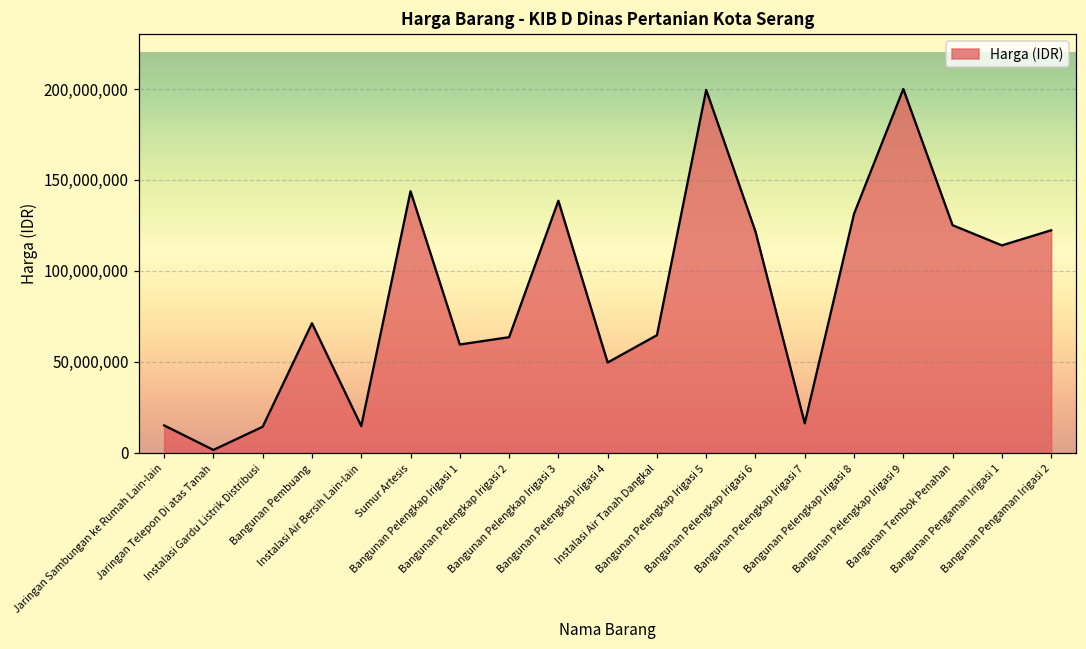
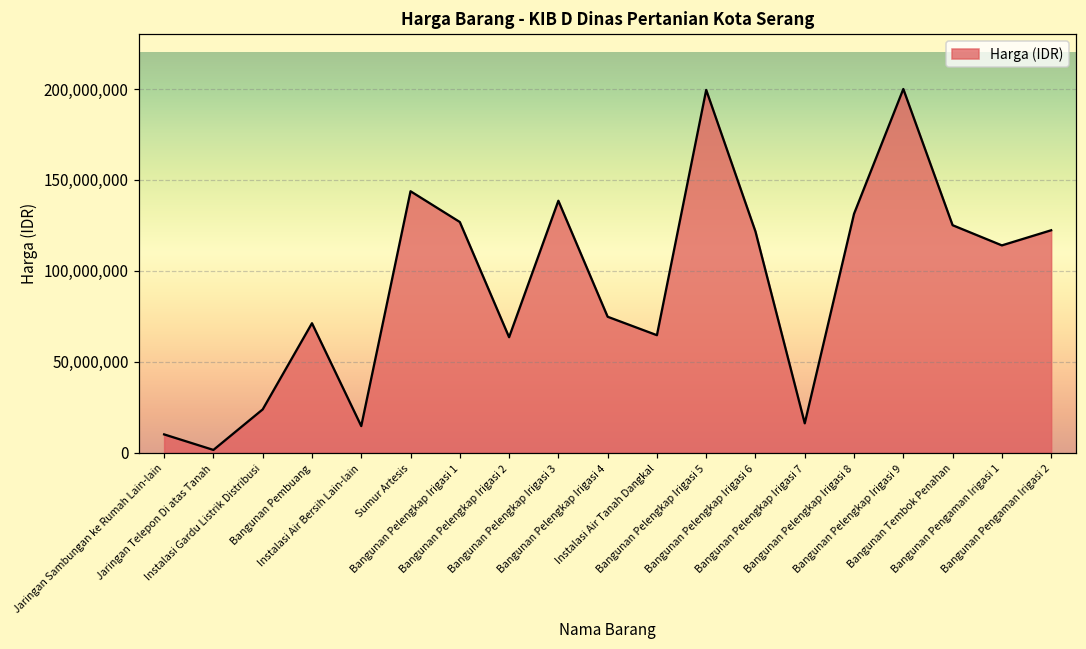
Jaringan Sambungan ke Rumah Lain-lain: 15,000,000 -> 10,000,000
Instalasi Gardu Listrik Distribusi: 14,000,000 -> 24,000,000
Bangunan Pelengkap Irigasi 1: 59,000,000 -> 127,000,000
Bangunan Pelengkap Irigasi 4: 50,000,000 -> 75,000,000
